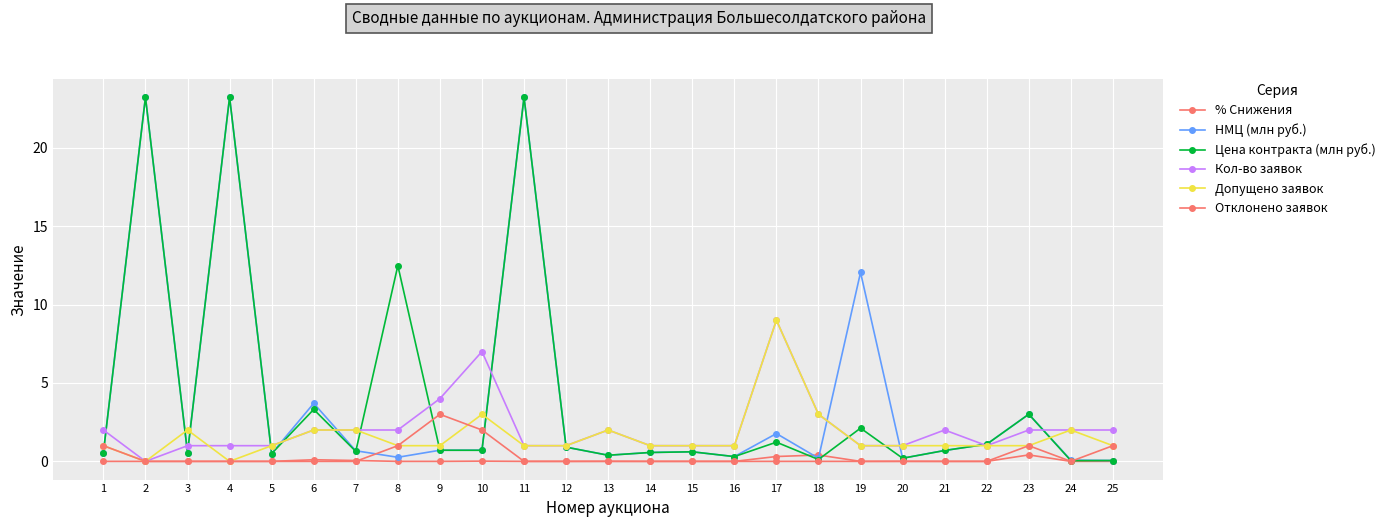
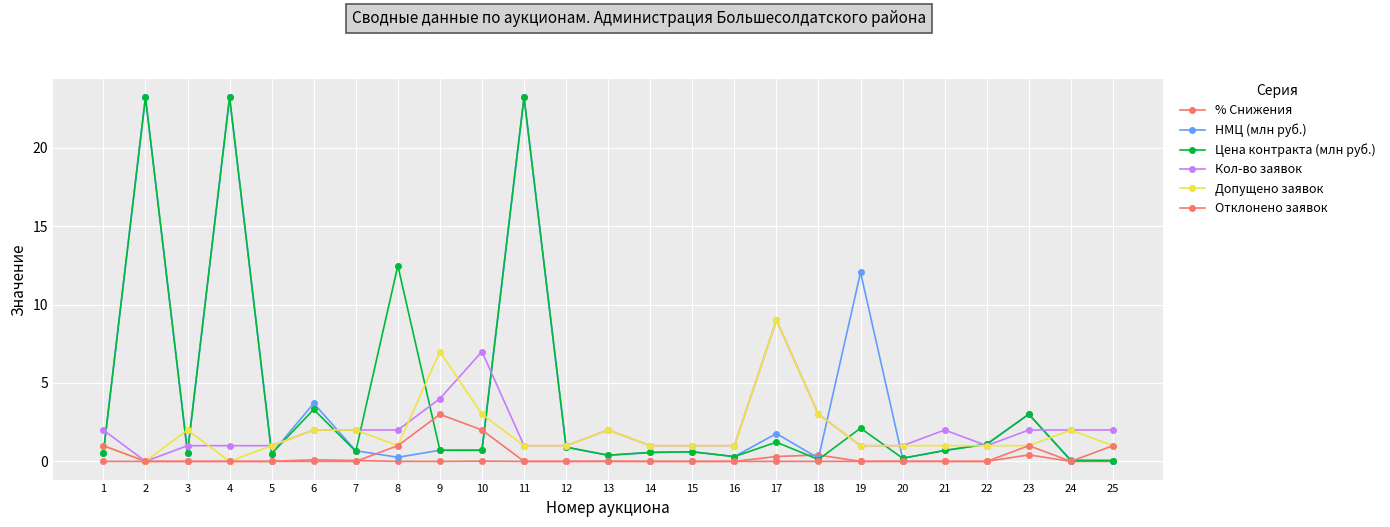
Допущено заявок, 9: 1 -> 7
